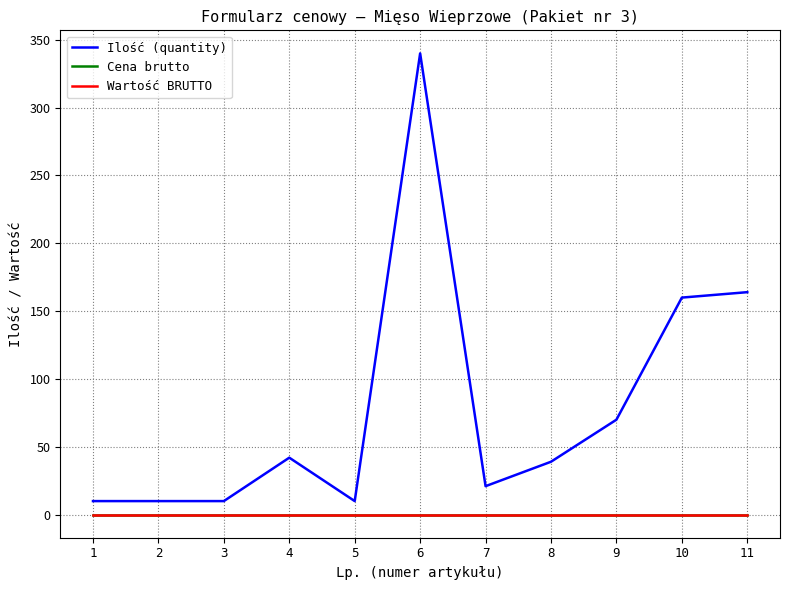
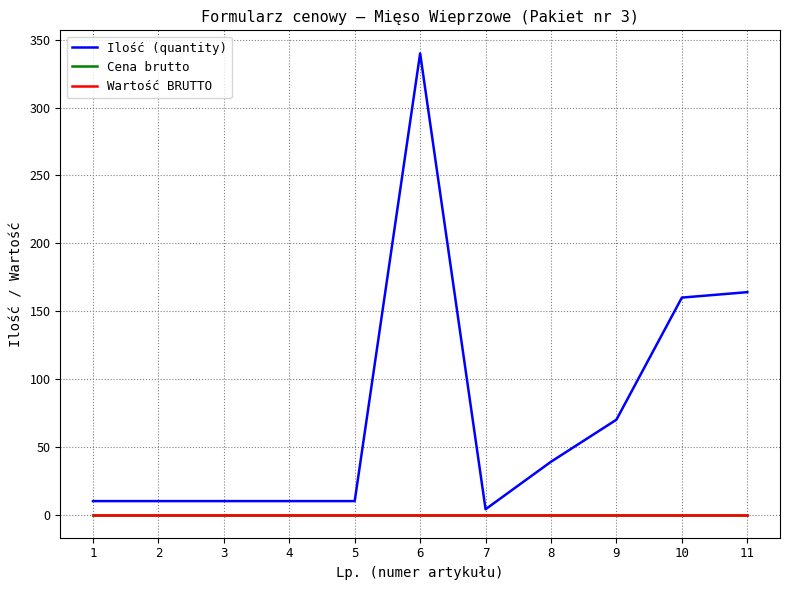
Ilość (quantity), 4: 42 -> 10
Ilość (quantity), 7: 21 -> 4
